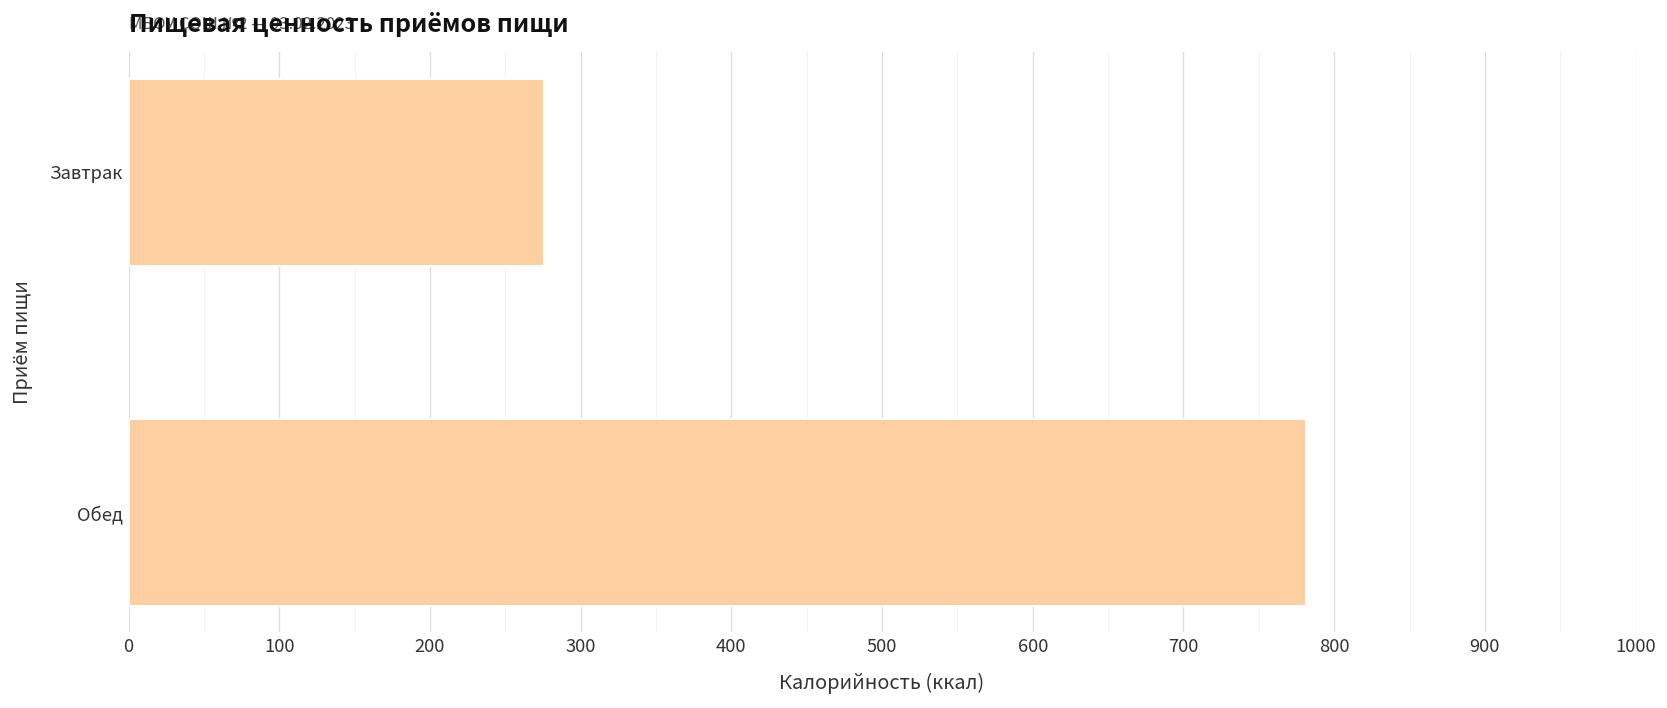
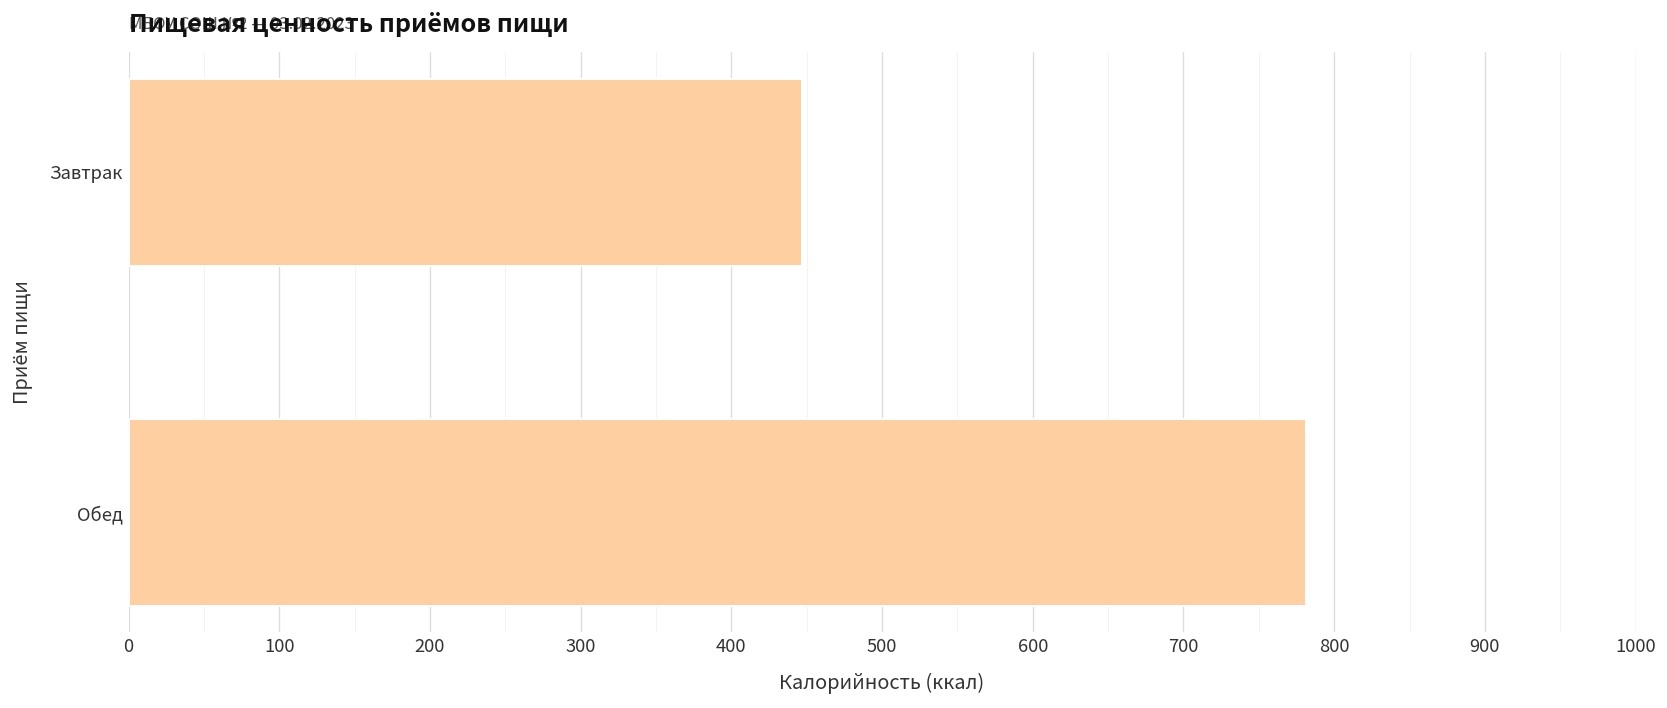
Завтрак: 276 -> 447
